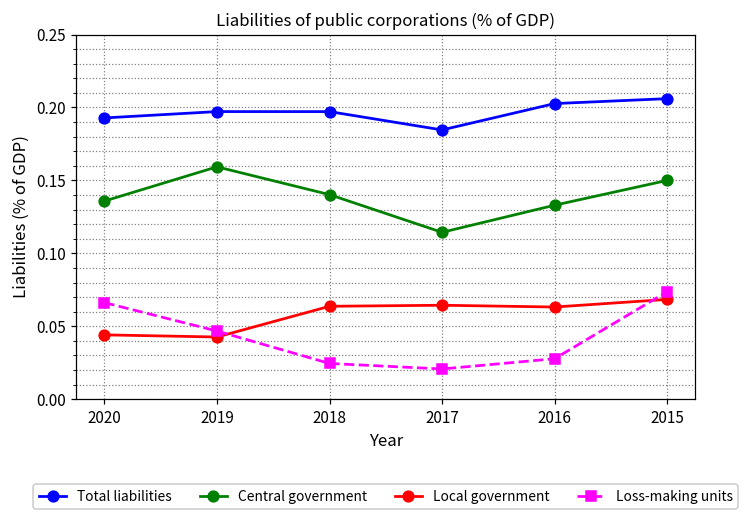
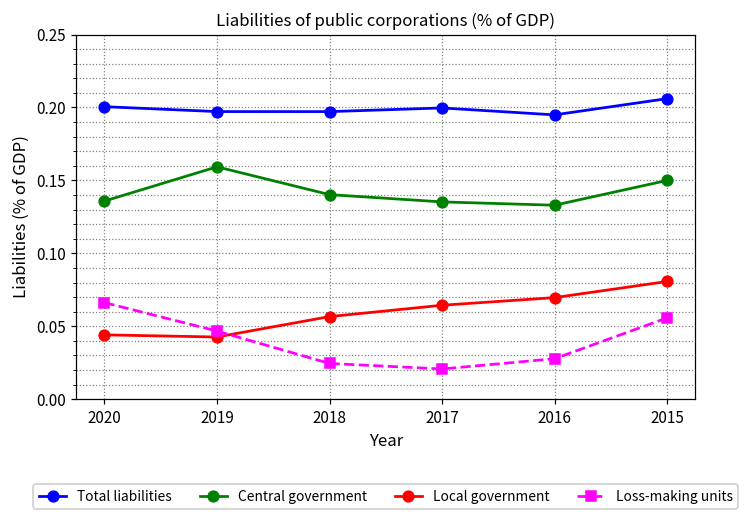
Total liabilities, 2020: 0.193 -> 0.201
Local government, 2018: 0.064 -> 0.057
Total liabilities, 2017: 0.185 -> 0.200
Central government, 2017: 0.114 -> 0.135
Total liabilities, 2016: 0.203 -> 0.195
Local government, 2016: 0.063 -> 0.070
Local government, 2015: 0.068 -> 0.081
Loss-making units, 2015: 0.074 -> 0.056
